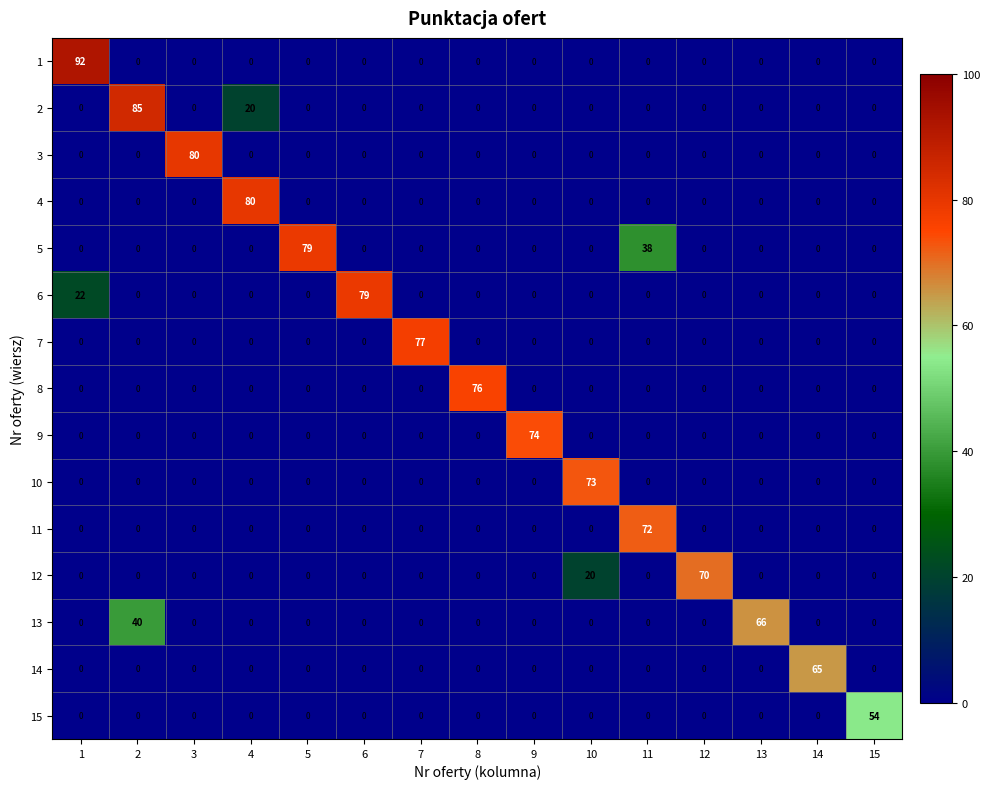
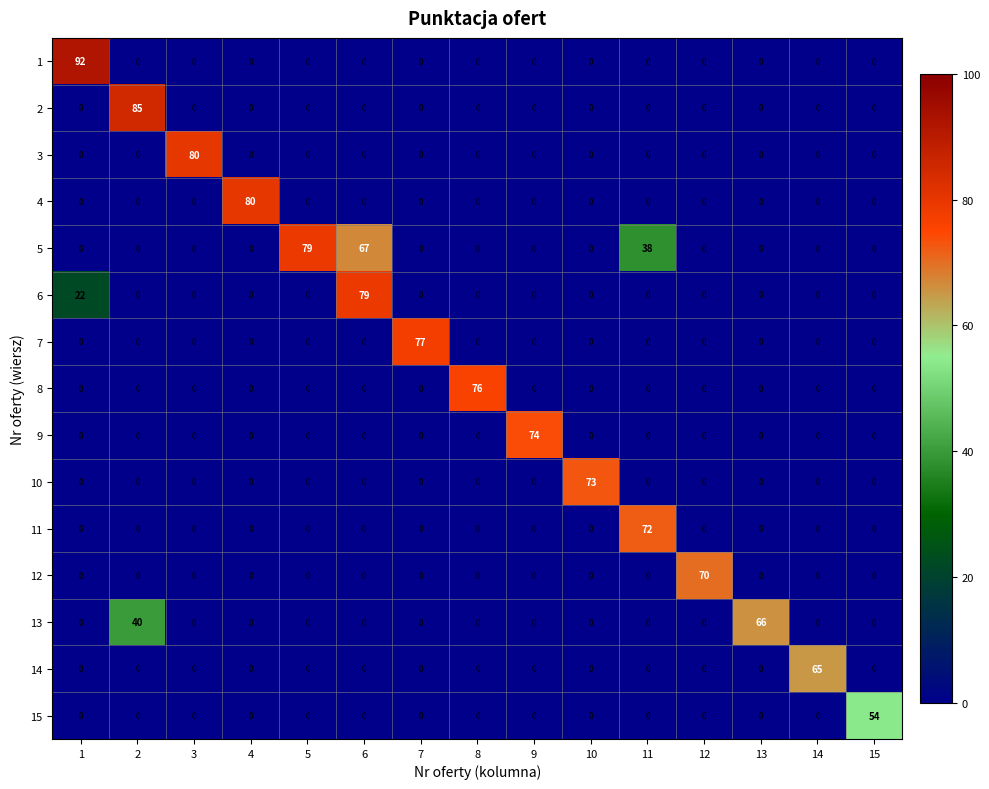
2, 4: 20 -> 0
5, 6: 0 -> 67
12, 10: 20 -> 0
